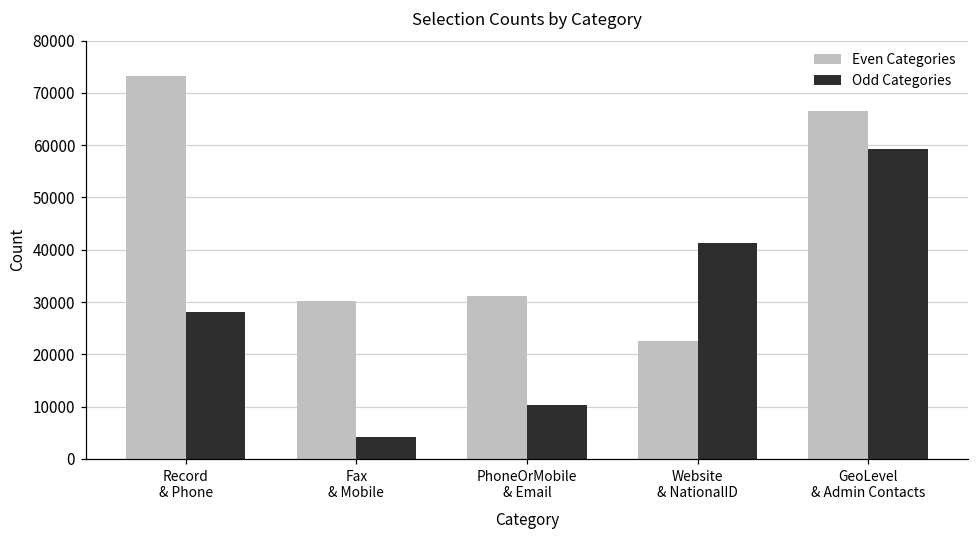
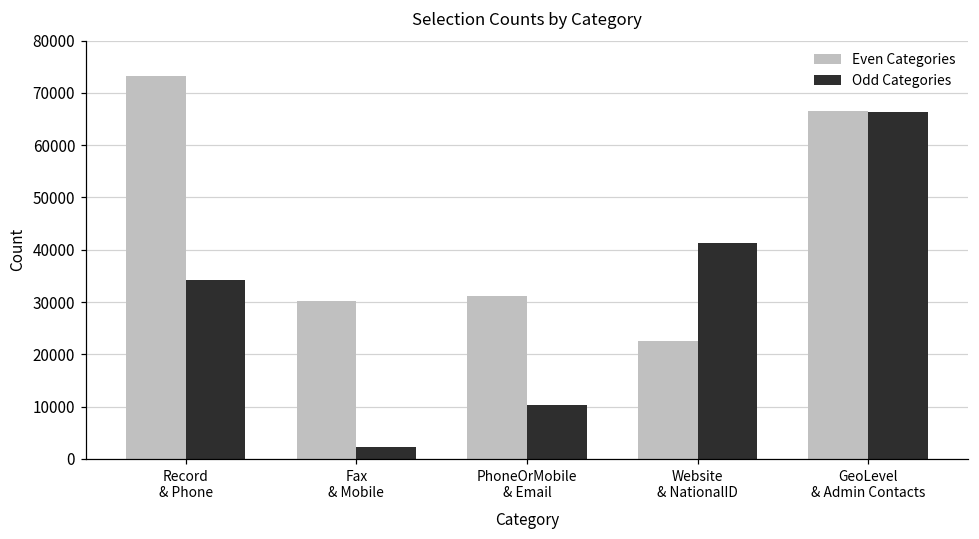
Odd Categories, Record & Phone: 28000 -> 34000
Odd Categories, Fax & Mobile: 4000 -> 2000
Odd Categories, GeoLevel & Admin Contacts: 59000 -> 66000
